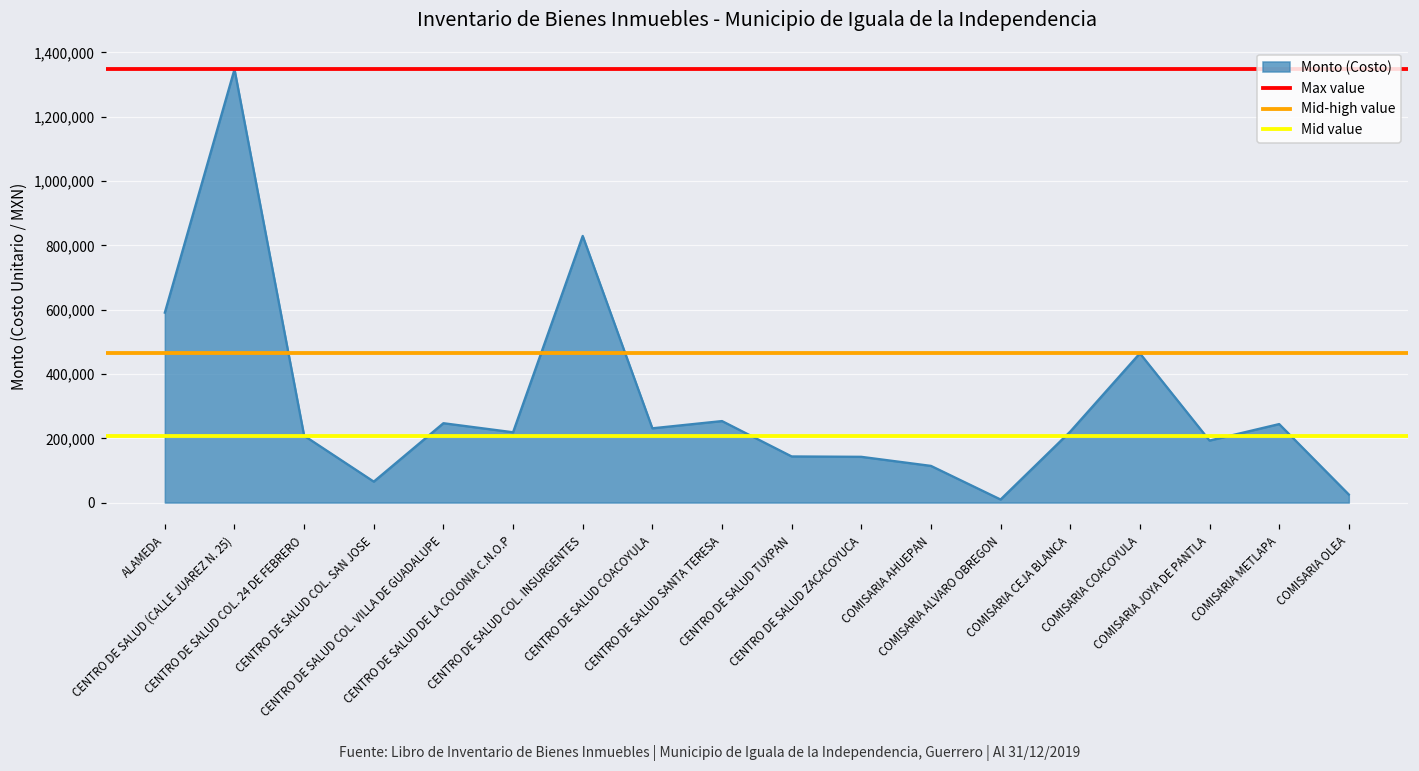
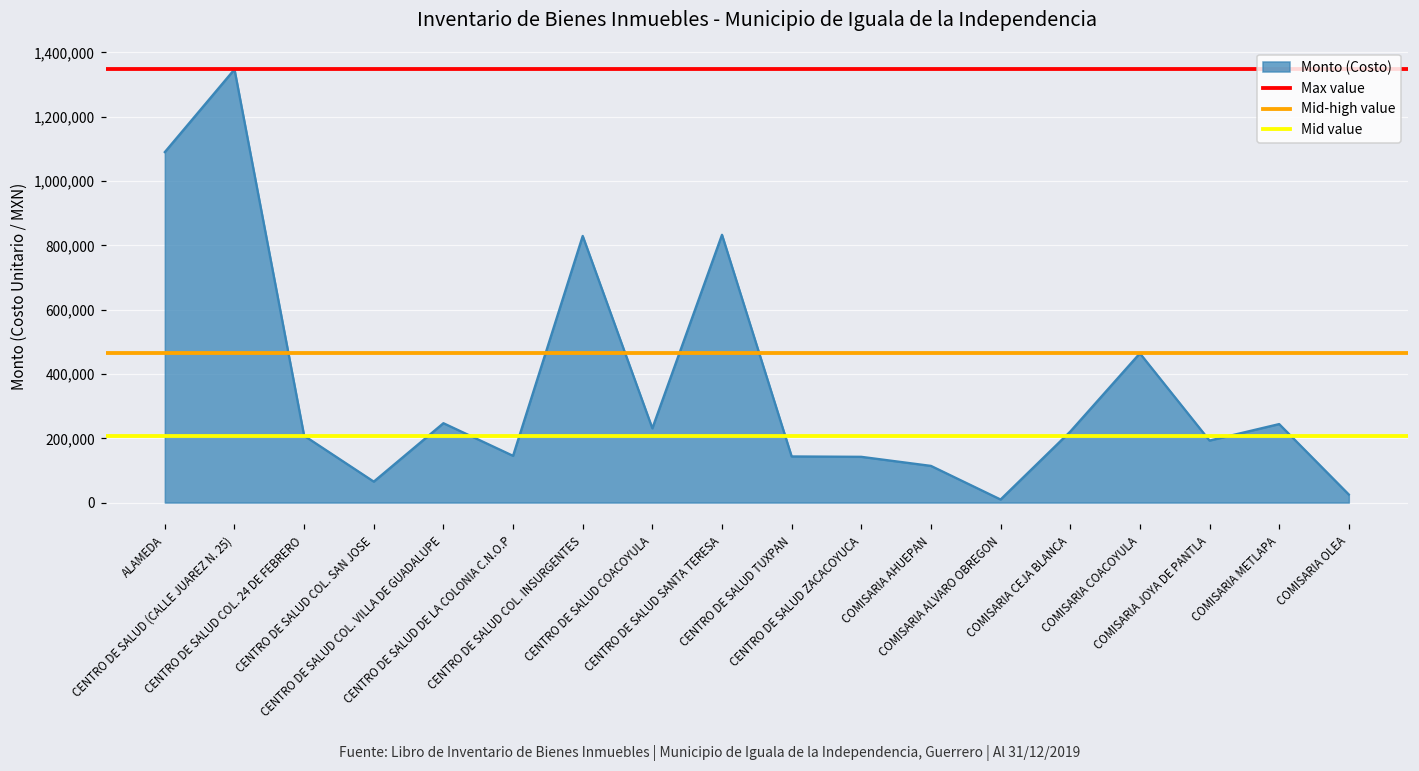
ALAMEDA: 590,000 -> 1,090,000
CENTRO DE SALUD DE LA COLONIA C.N.O.P: 220,000 -> 150,000
CENTRO DE SALUD SANTA TERESA: 250,000 -> 830,000
